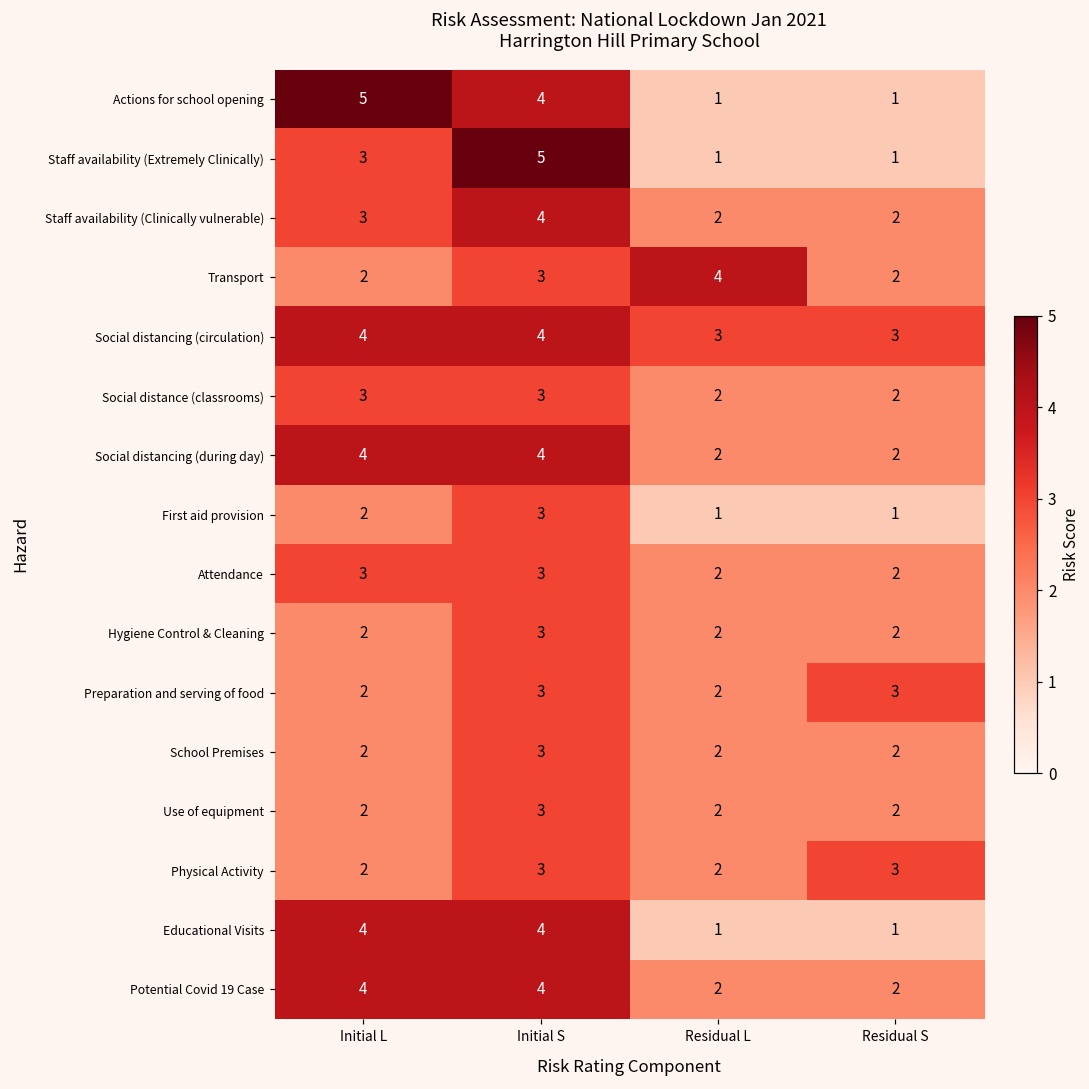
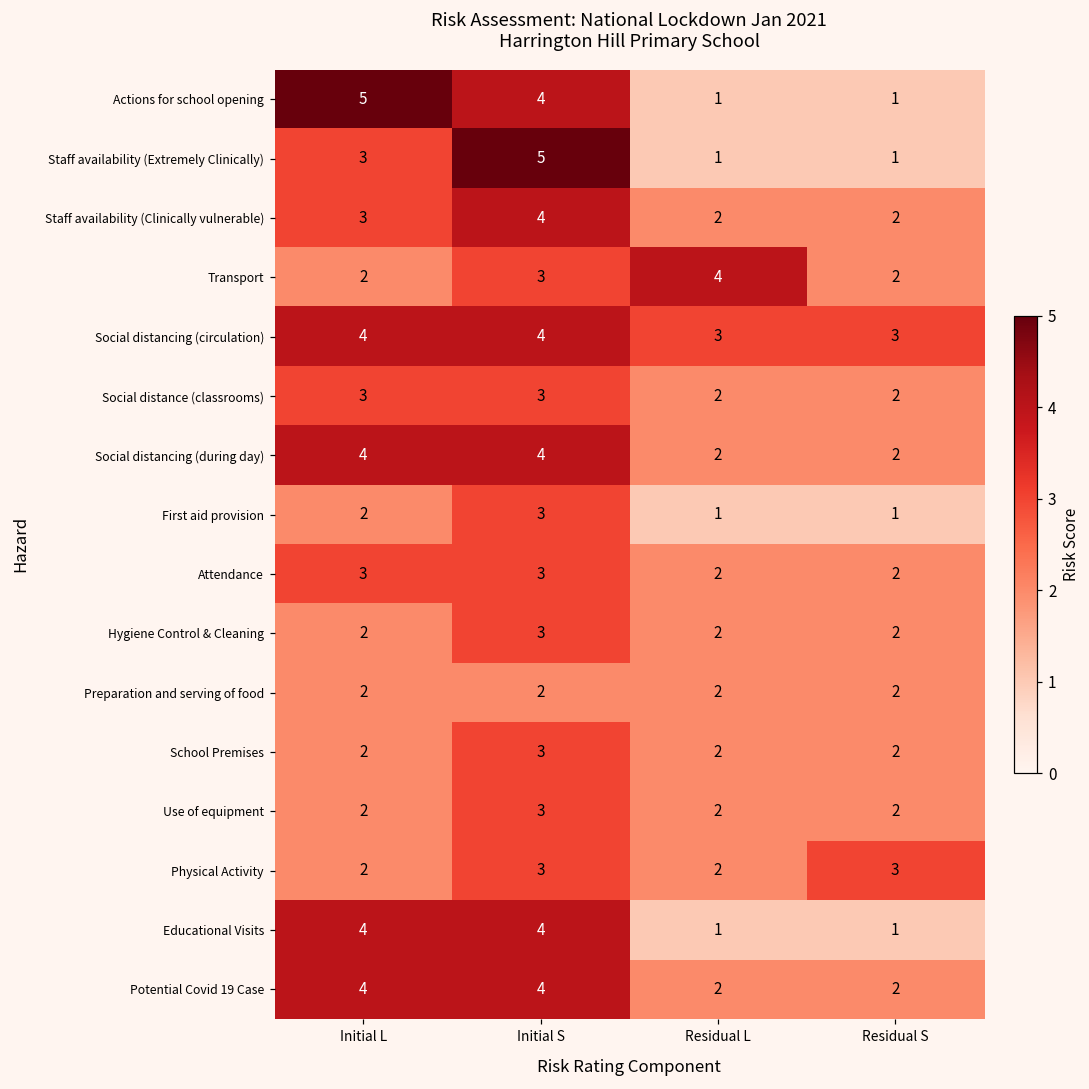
Preparation and serving of food, Initial S: 3 -> 2
Preparation and serving of food, Residual S: 3 -> 2
